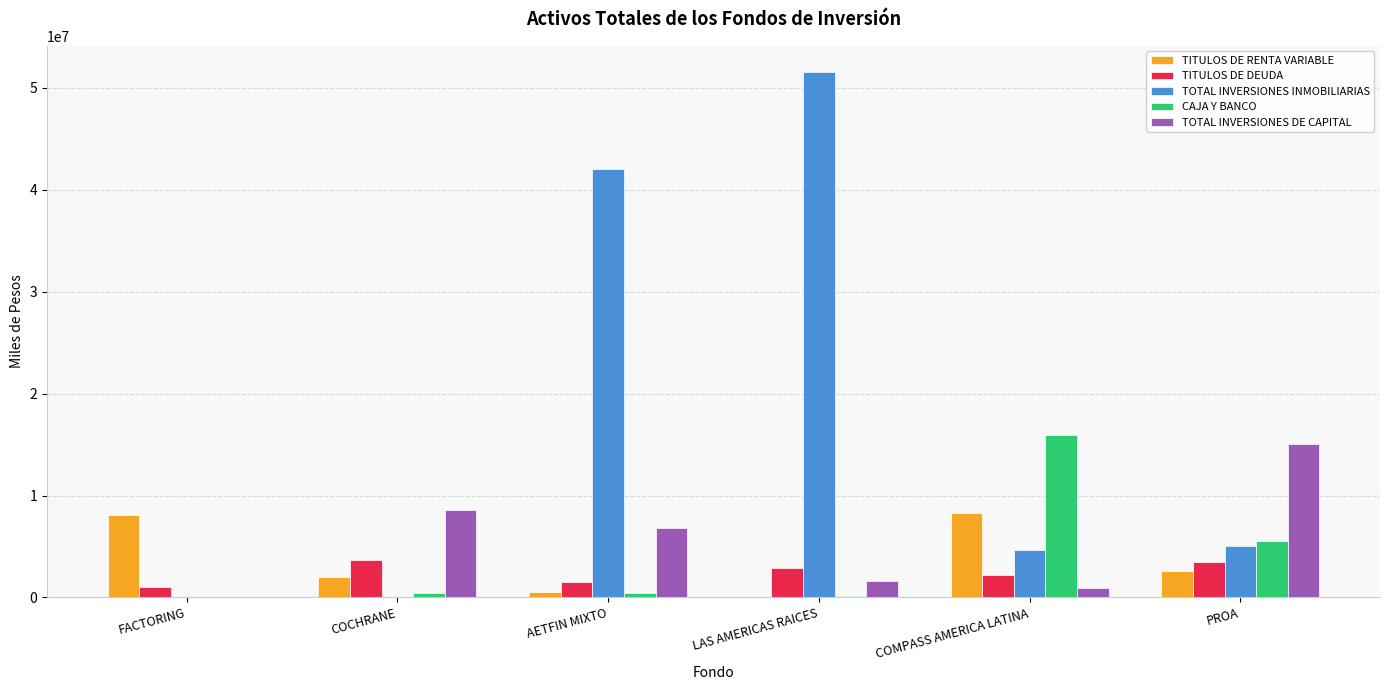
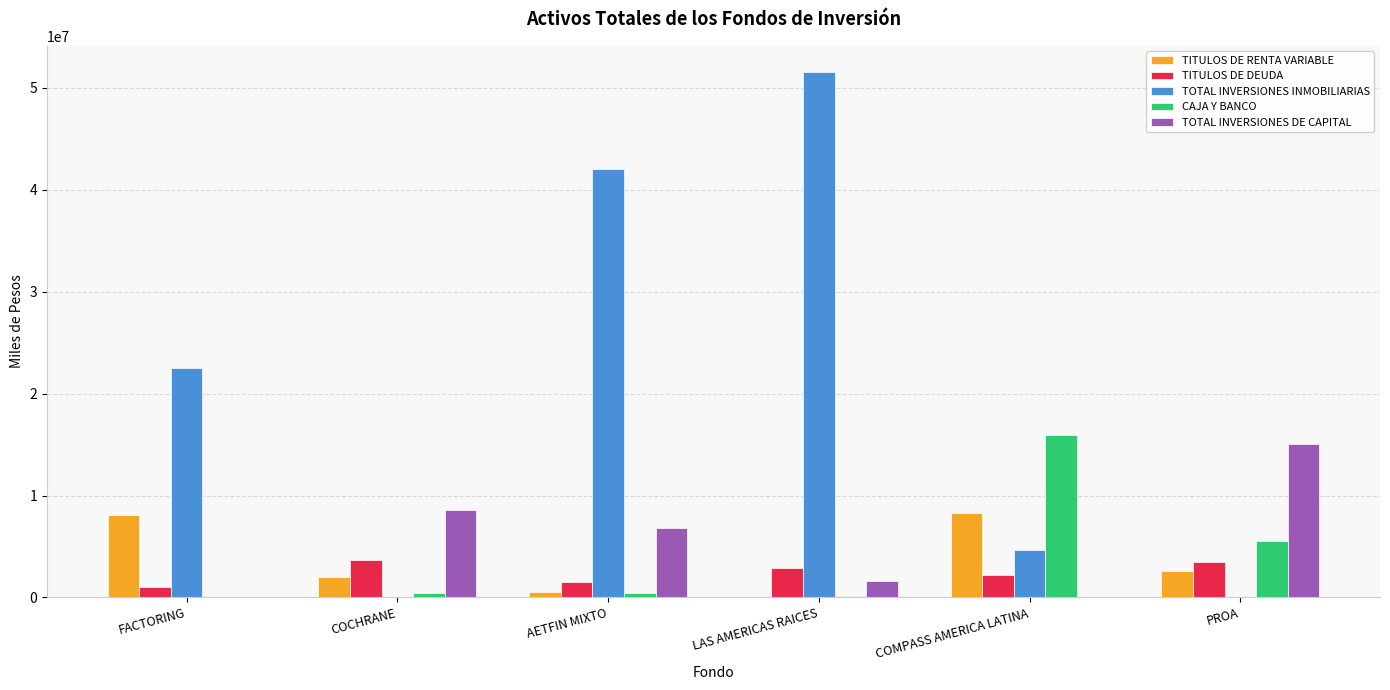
TOTAL INVERSIONES INMOBILIARIAS, FACTORING: 0 -> 22500000
TOTAL INVERSIONES DE CAPITAL, COMPASS AMERICA LATINA: 900000 -> 0
TOTAL INVERSIONES INMOBILIARIAS, PROA: 5100000 -> 0
